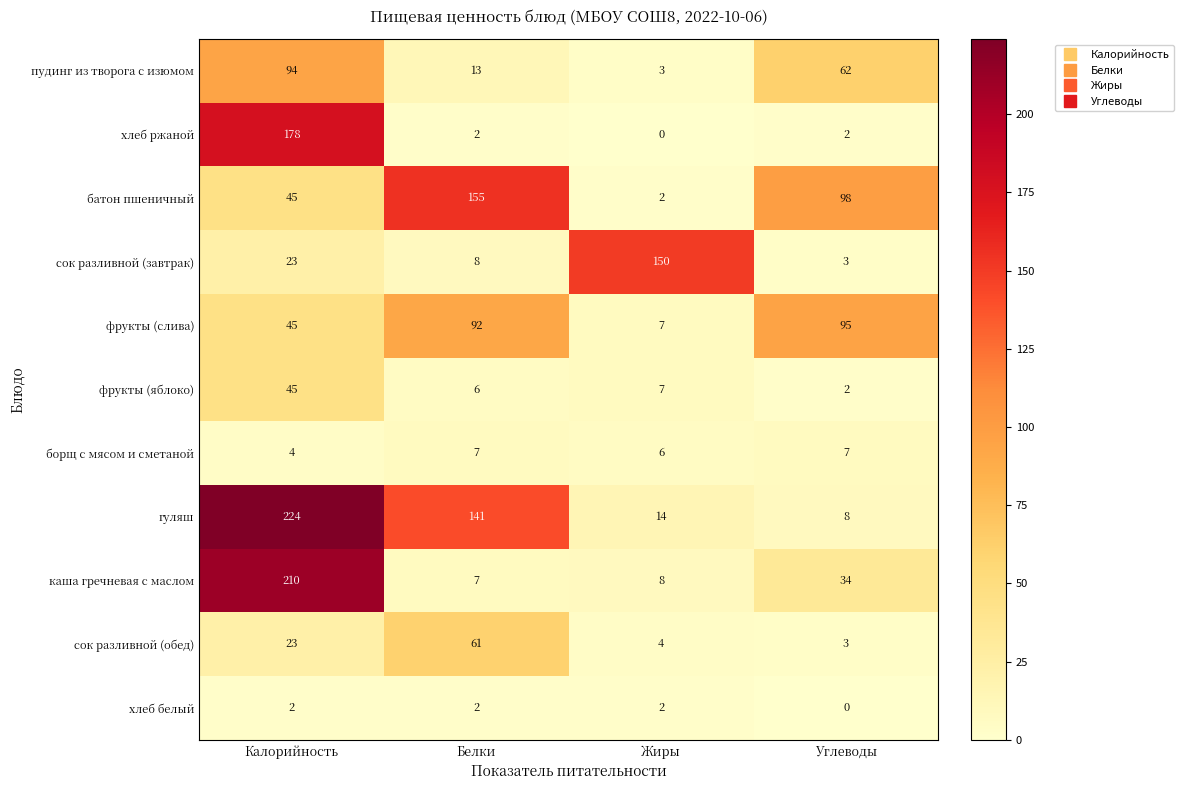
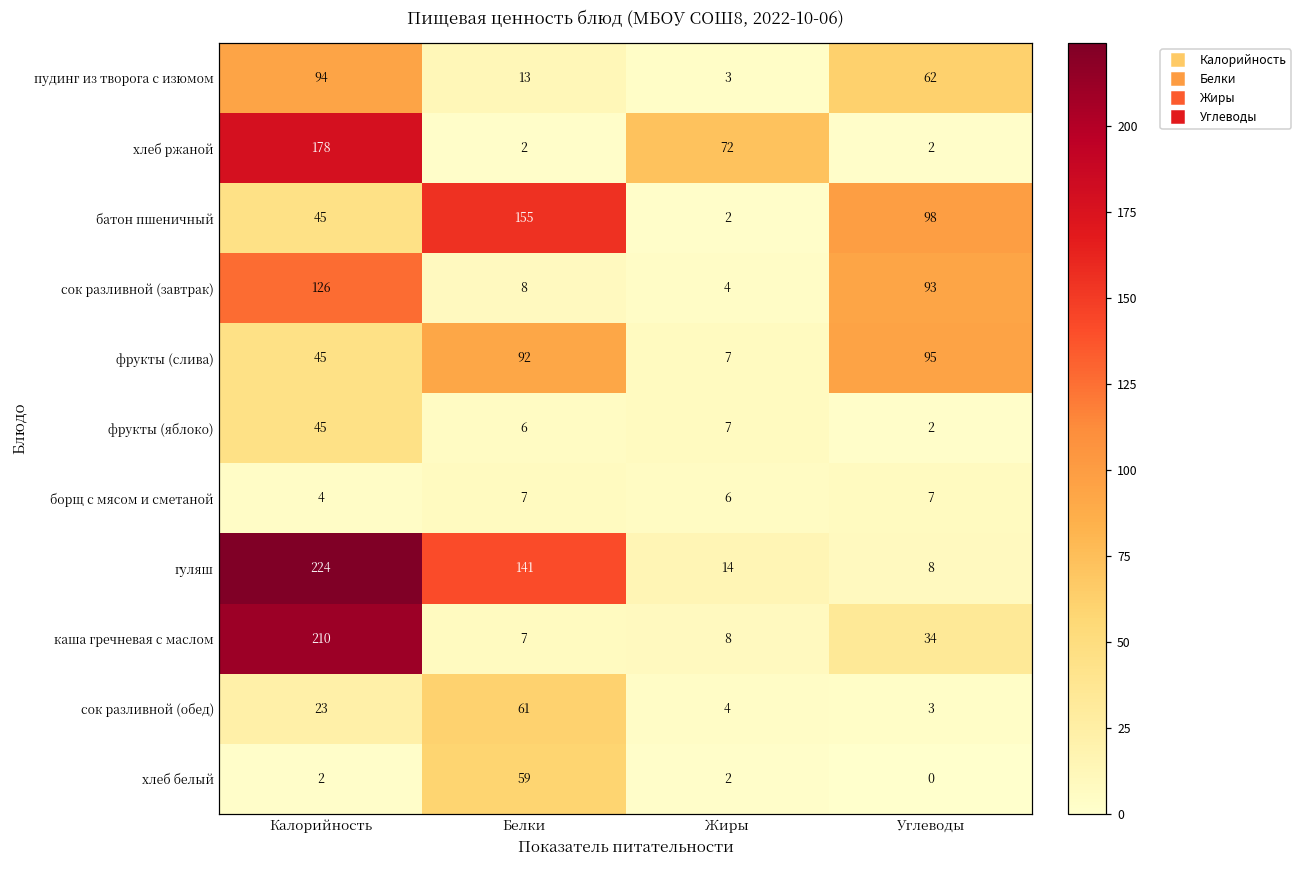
хлеб ржаной, Жиры: 0 -> 72
сок разливной (завтрак), Калорийность: 23 -> 126
сок разливной (завтрак), Жиры: 150 -> 4
сок разливной (завтрак), Углеводы: 3 -> 93
хлеб белый, Белки: 2 -> 59
